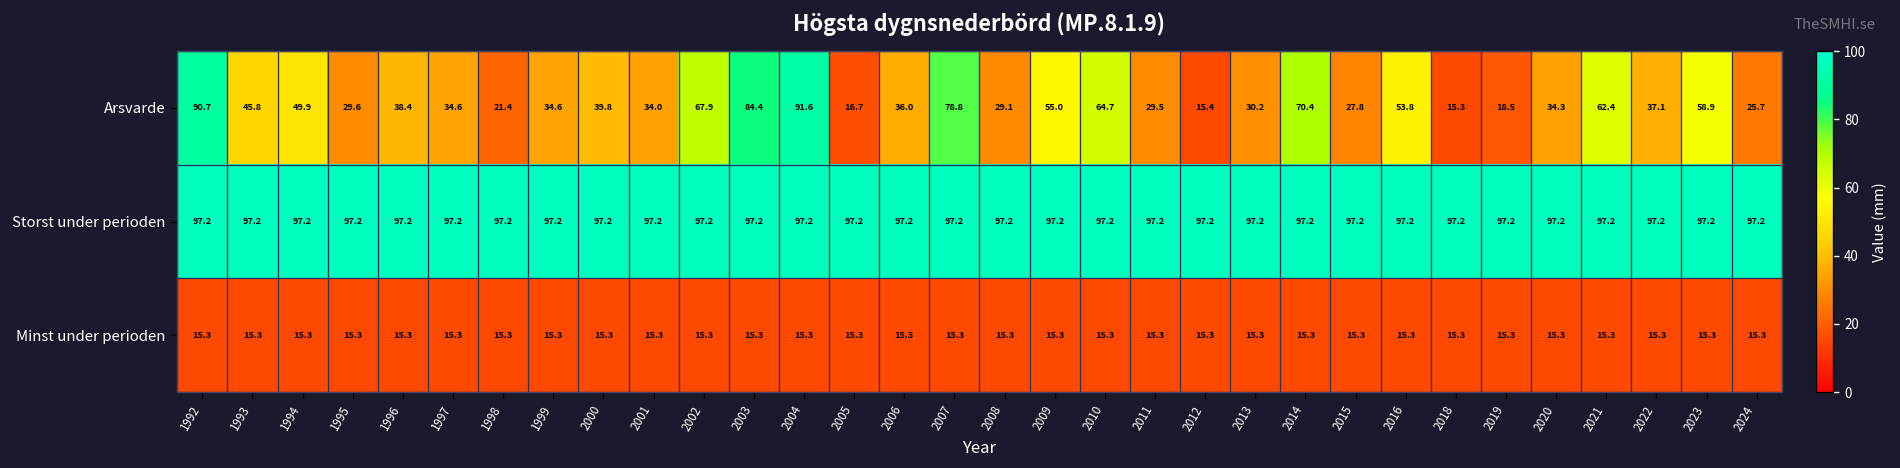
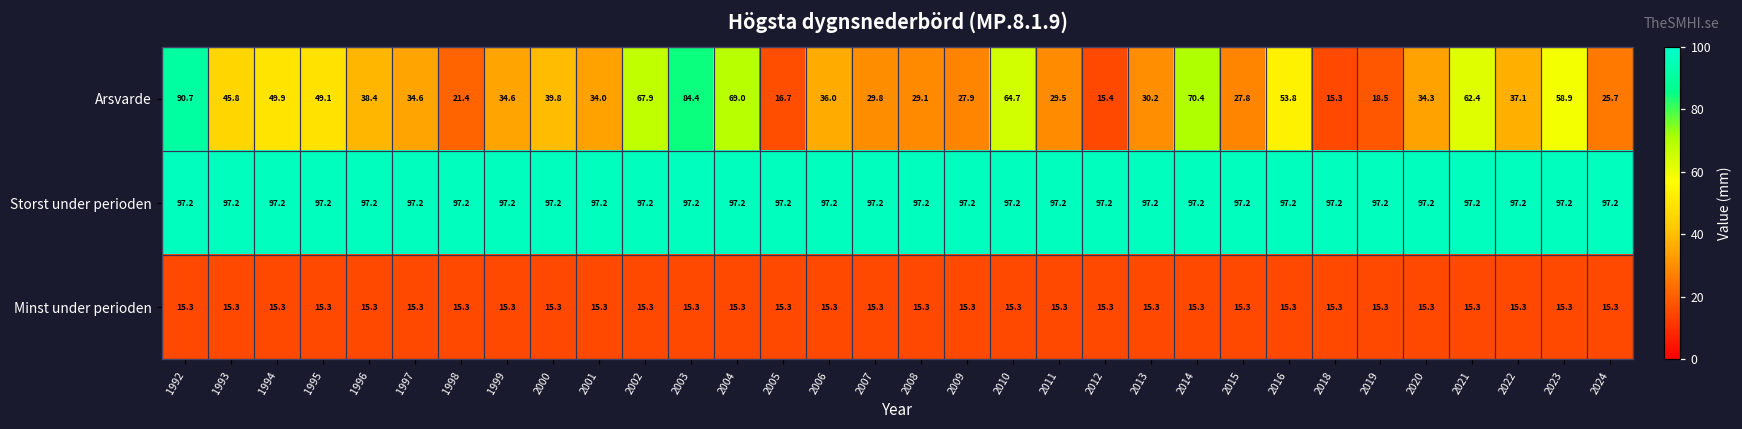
Arsvarde, 1995: 29.6 -> 49.1
Arsvarde, 2004: 91.6 -> 69.0
Arsvarde, 2007: 78.8 -> 29.8
Arsvarde, 2009: 55.0 -> 27.9
